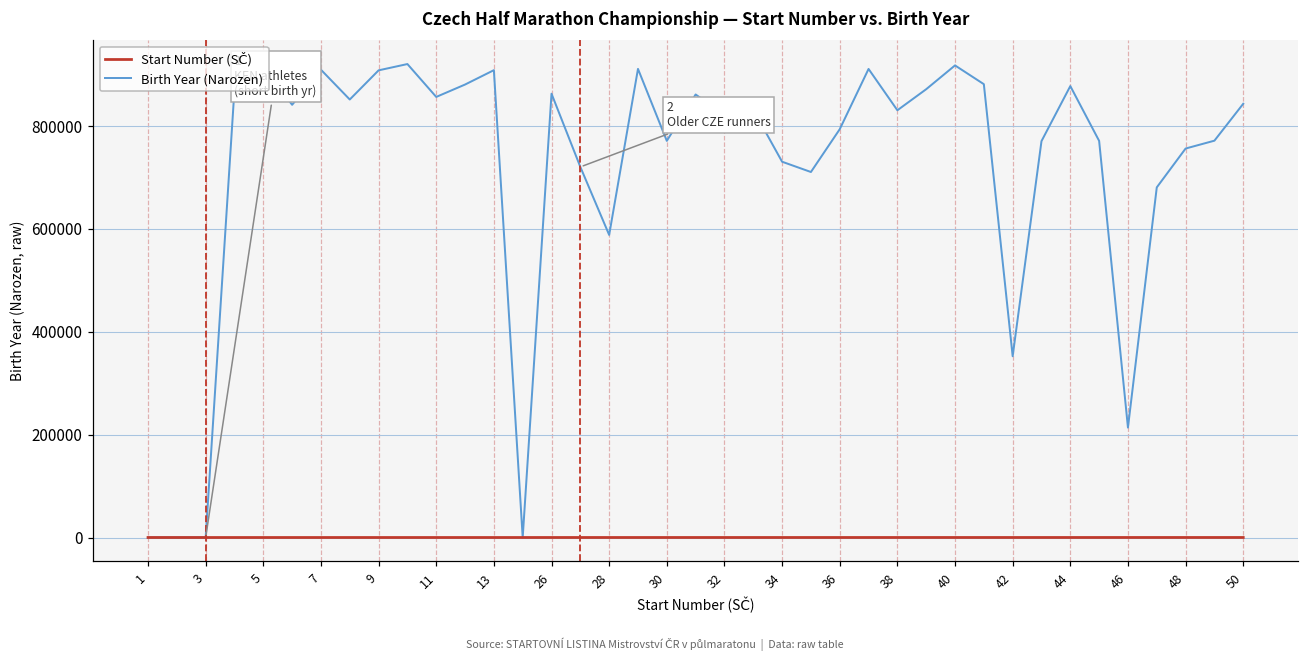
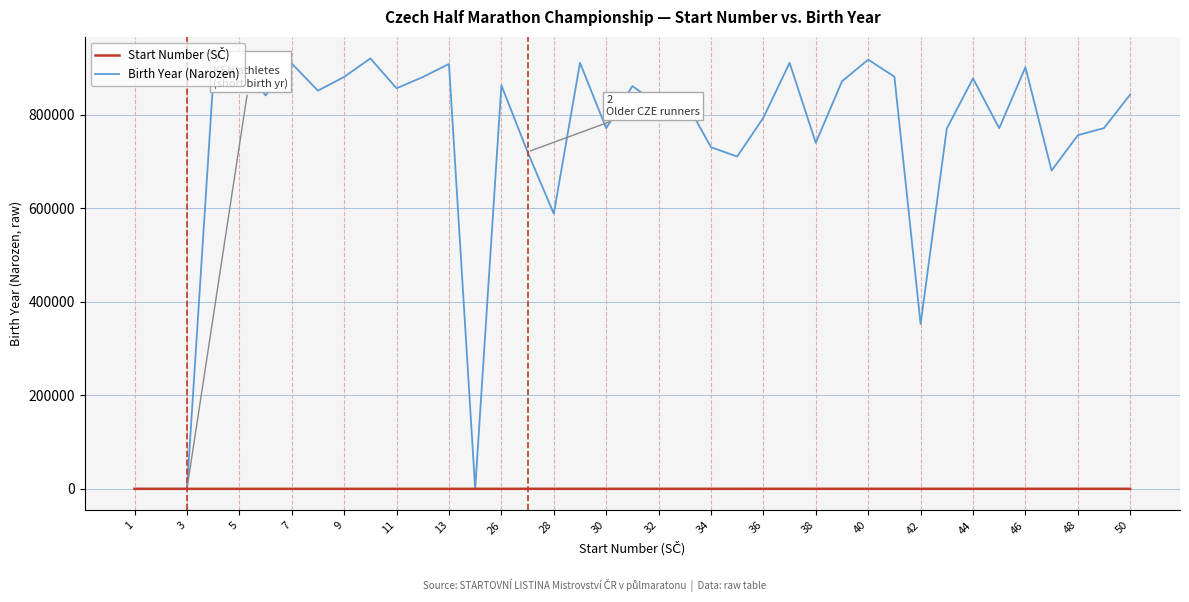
Birth Year (Narozen), 9: 910000 -> 880000
Birth Year (Narozen), 38: 830000 -> 740000
Birth Year (Narozen), 46: 210000 -> 900000
